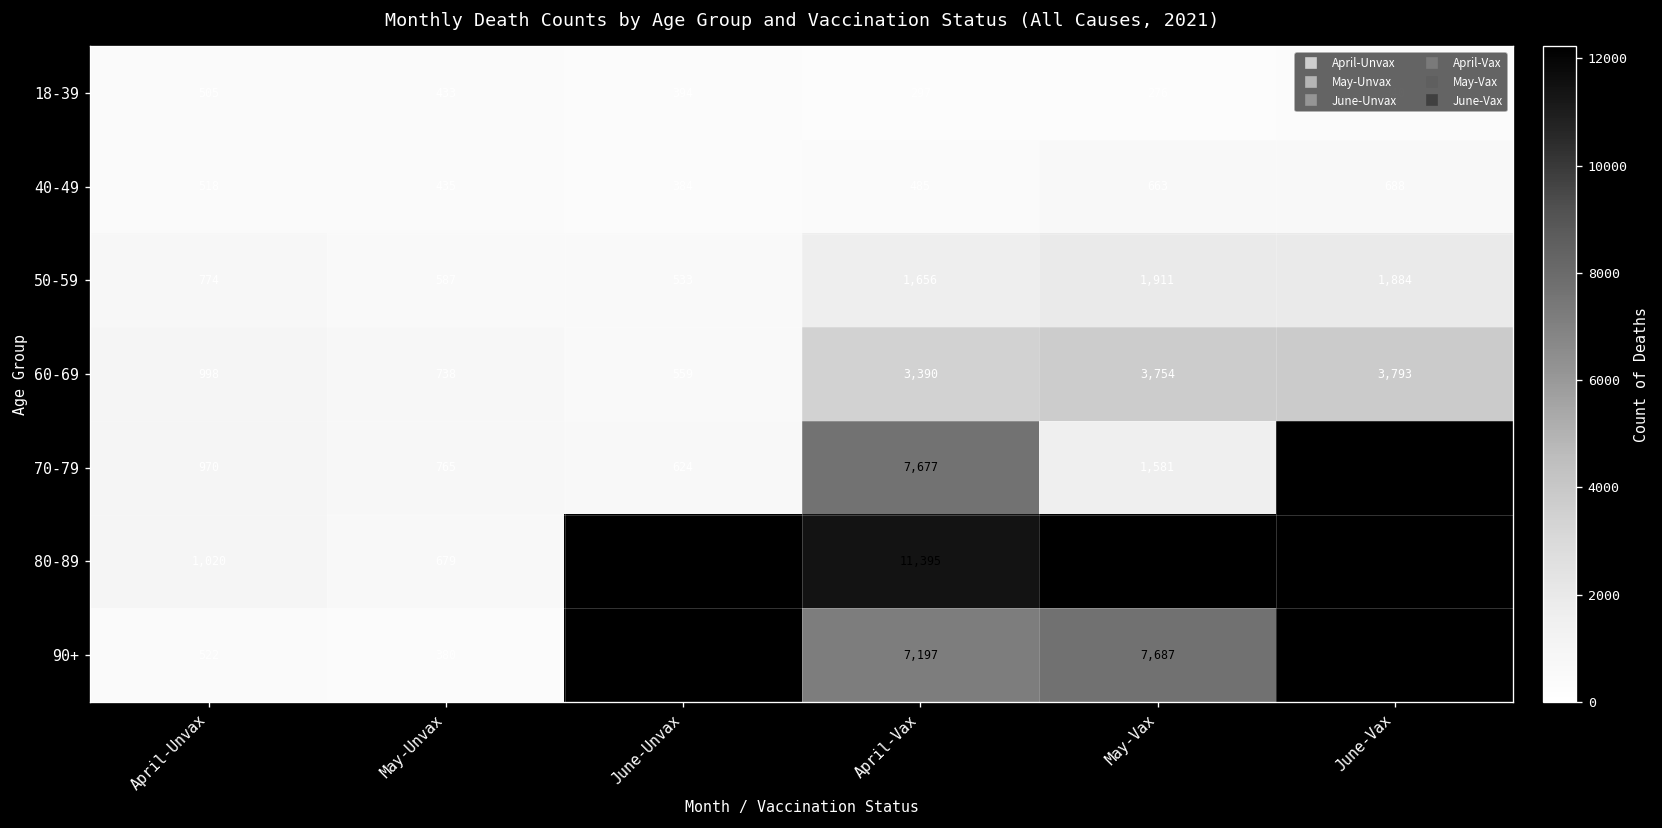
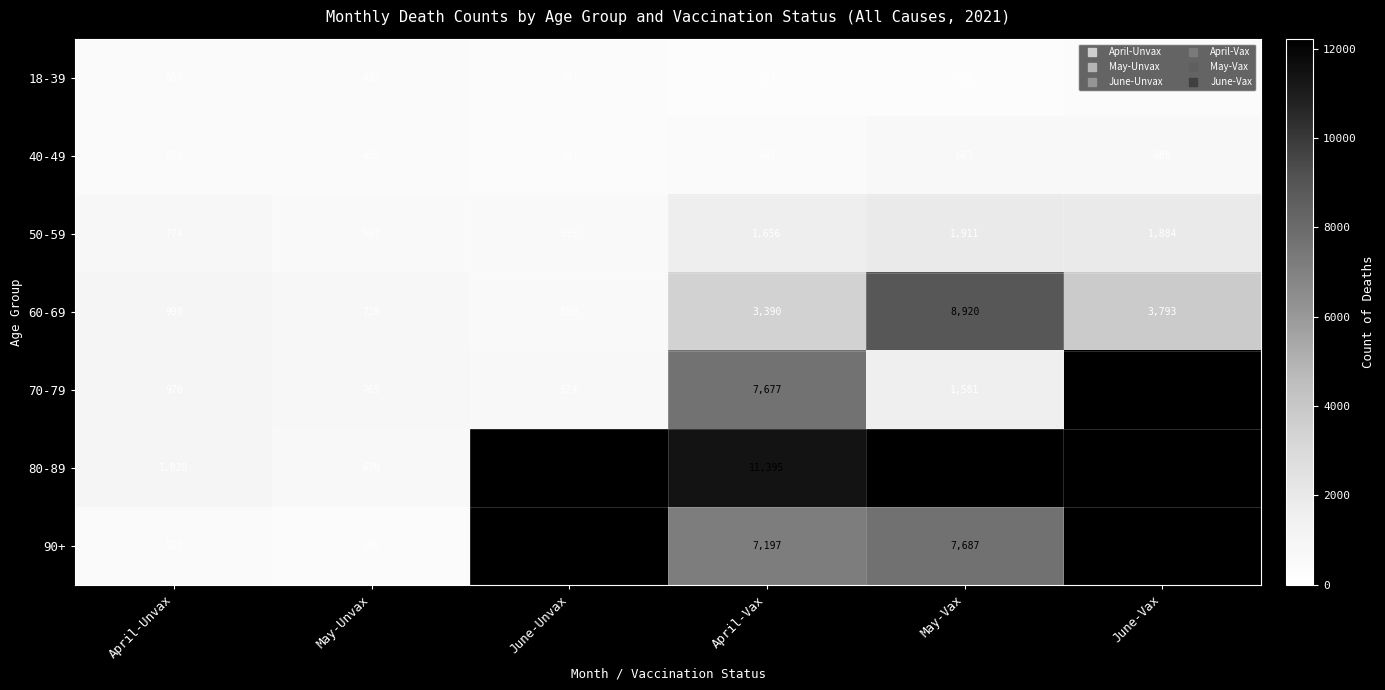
60-69, May-Vax: 3,754 -> 8,920
